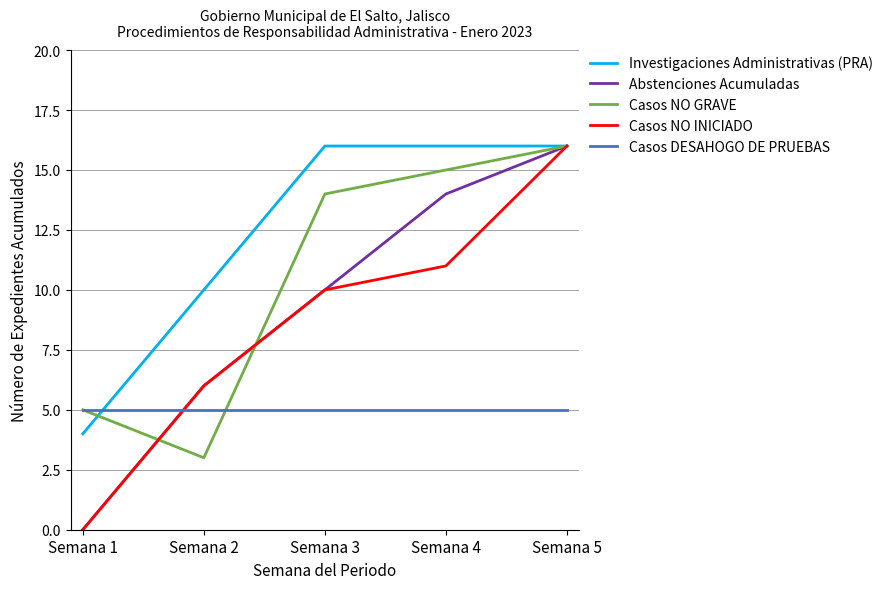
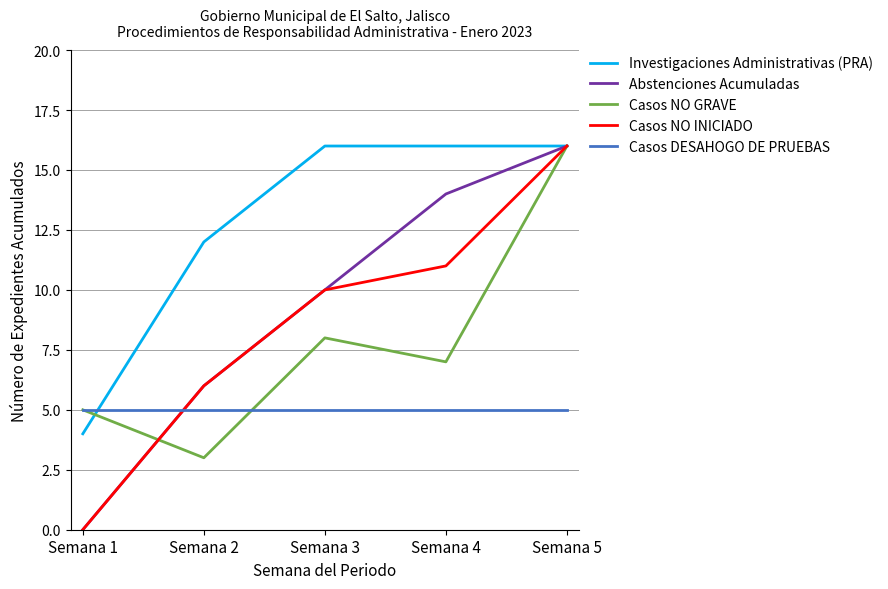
Investigaciones Administrativas (PRA), Semana 2: 10 -> 12
Casos NO GRAVE, Semana 3: 14 -> 8
Casos NO GRAVE, Semana 4: 15 -> 7
